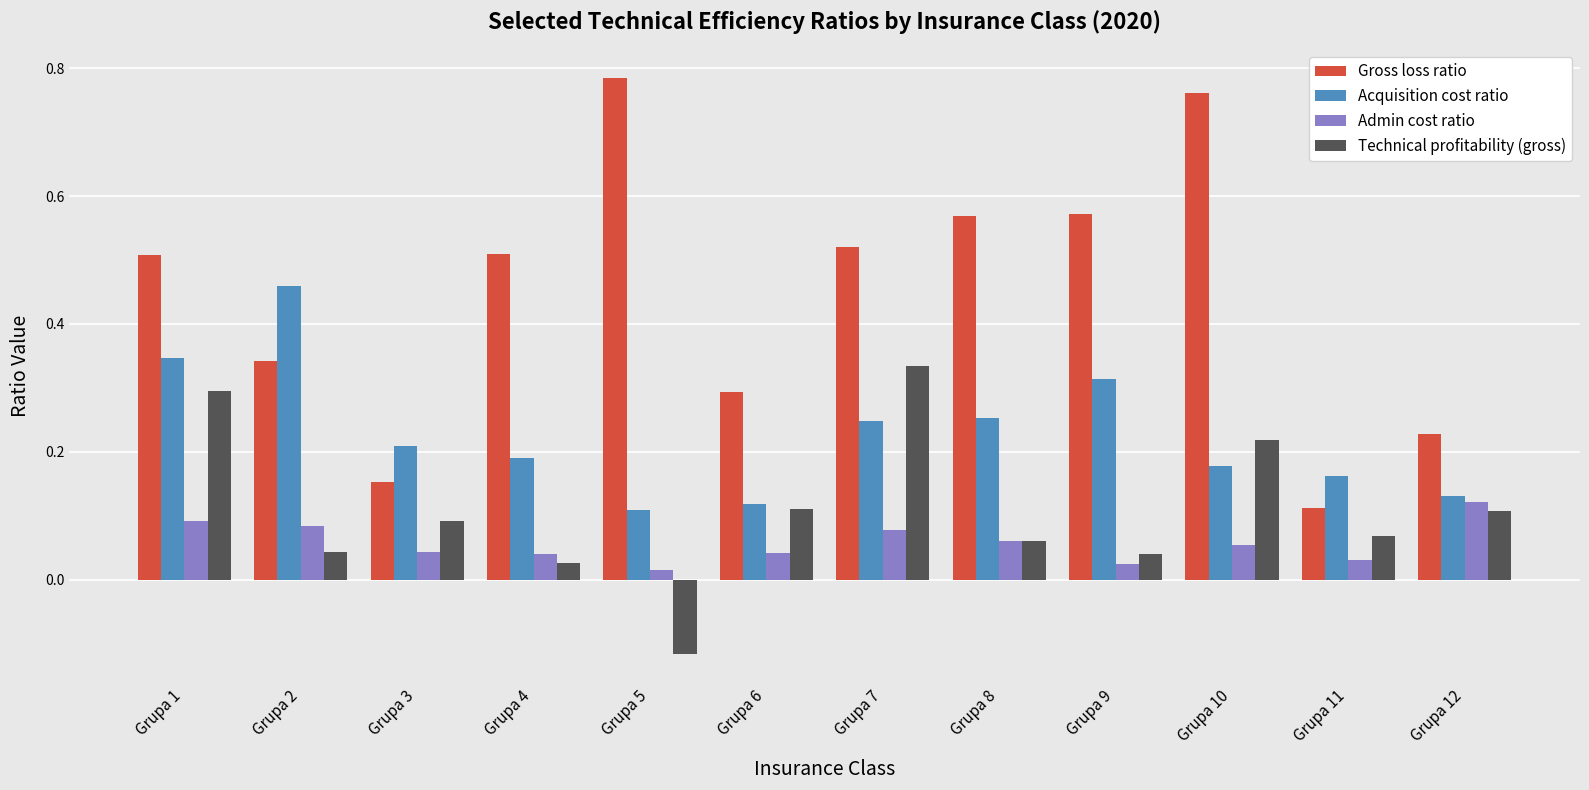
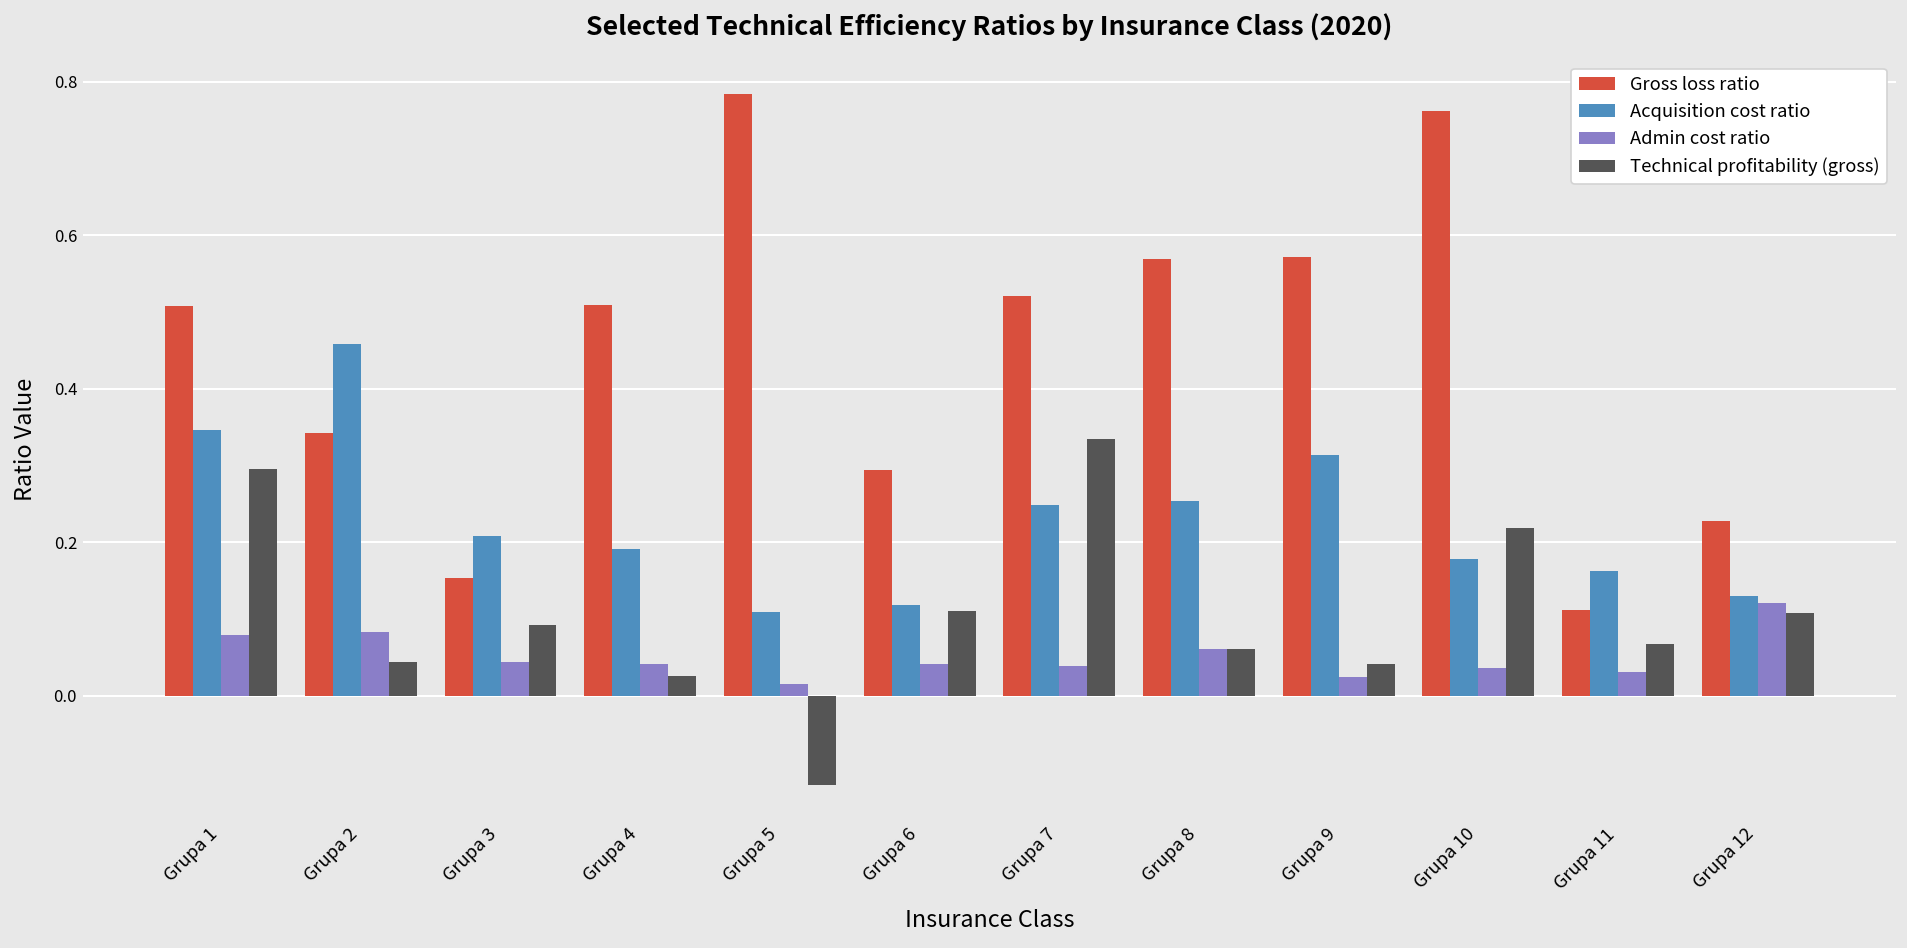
Admin cost ratio, Grupa 1: 0.09 -> 0.08
Admin cost ratio, Grupa 7: 0.08 -> 0.04
Admin cost ratio, Grupa 10: 0.05 -> 0.04
